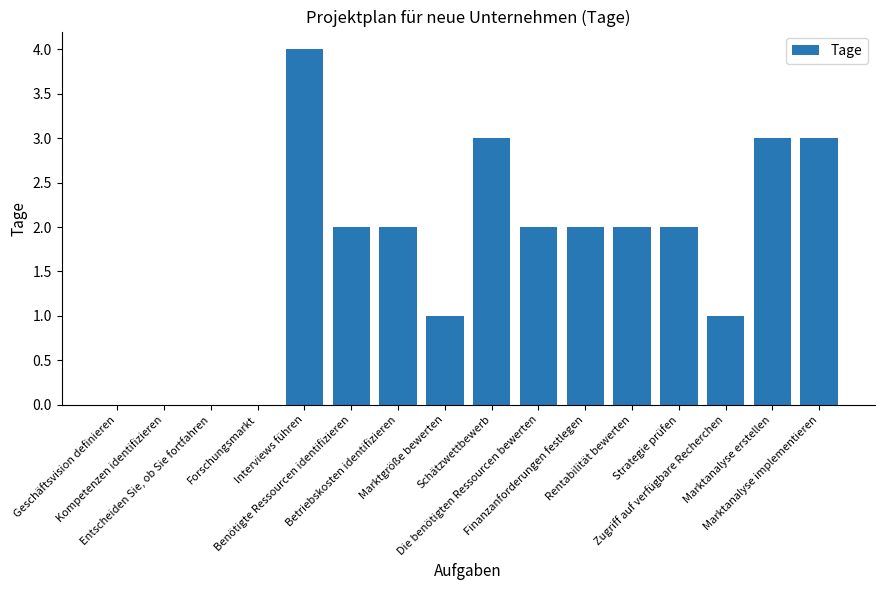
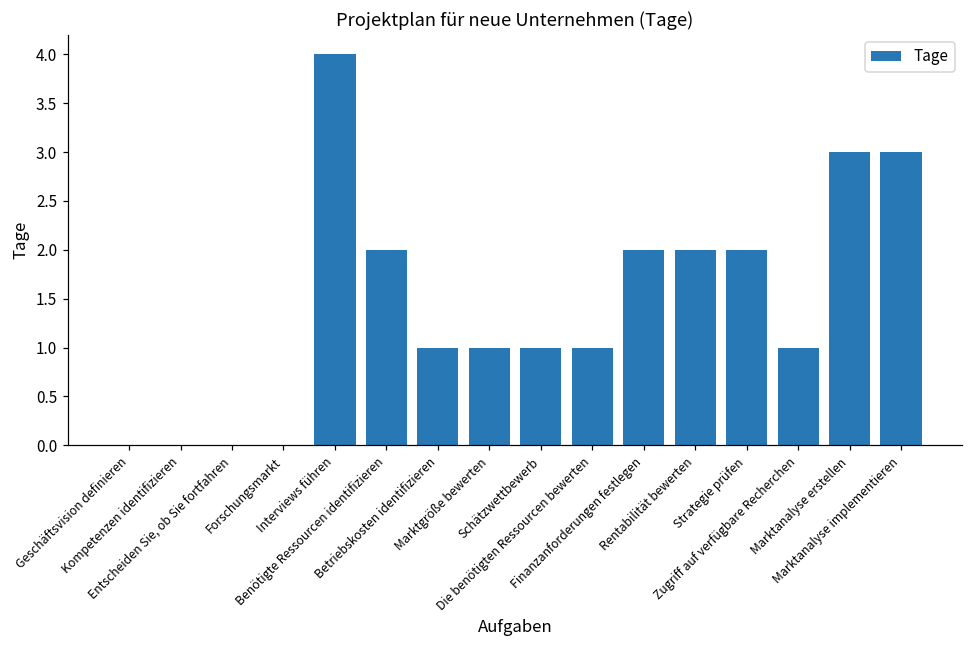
Betriebskosten identifizieren: 2 -> 1
Schätzwettbewerb: 3 -> 1
Die benötigten Ressourcen bewerten: 2 -> 1
